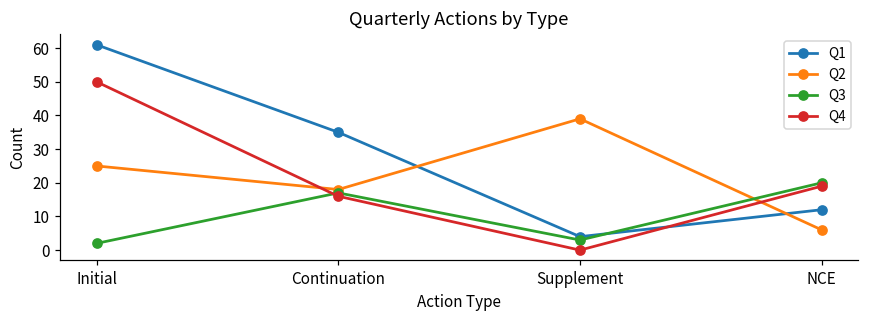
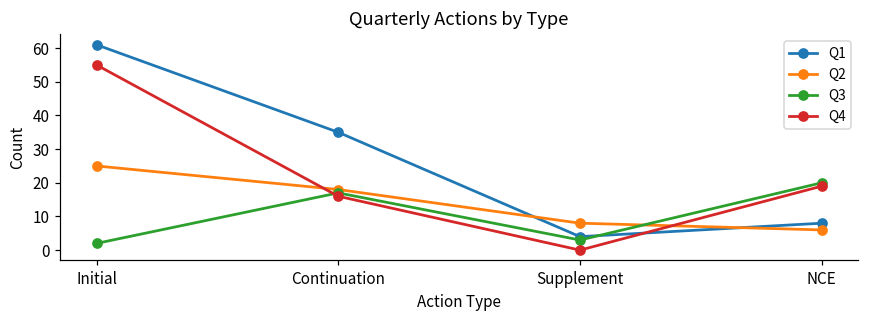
Q4, Initial: 50 -> 55
Q2, Supplement: 39 -> 8
Q1, NCE: 12 -> 8
